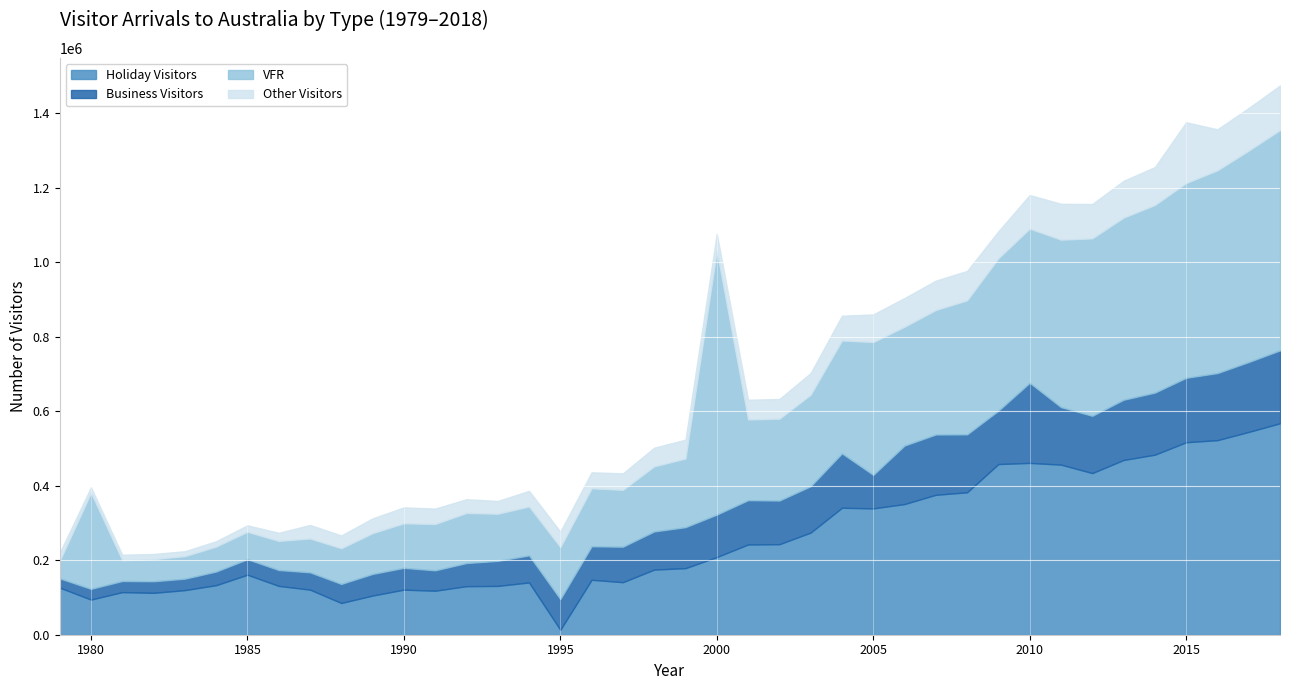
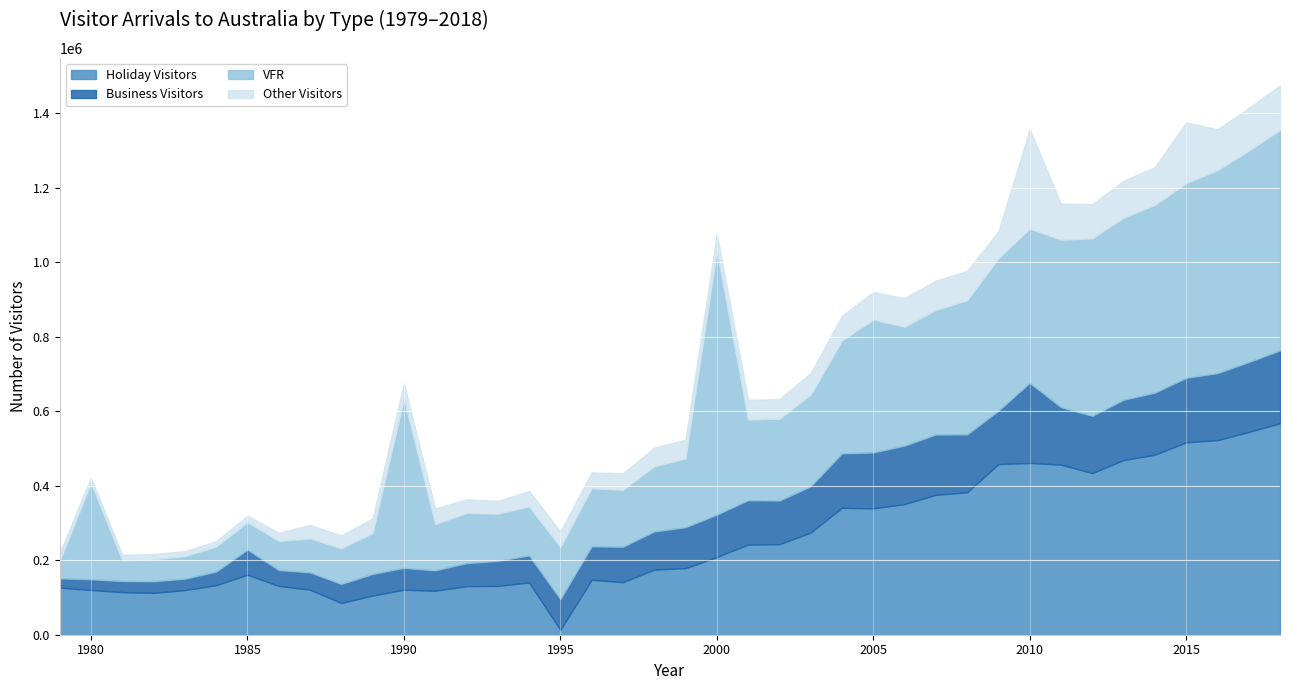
Holiday Visitors, 1980: 90000 -> 120000
Business Visitors, 1985: 40000 -> 70000
VFR, 1990: 120000 -> 450000
Business Visitors, 2005: 90000 -> 150000
Other Visitors, 2010: 90000 -> 270000
